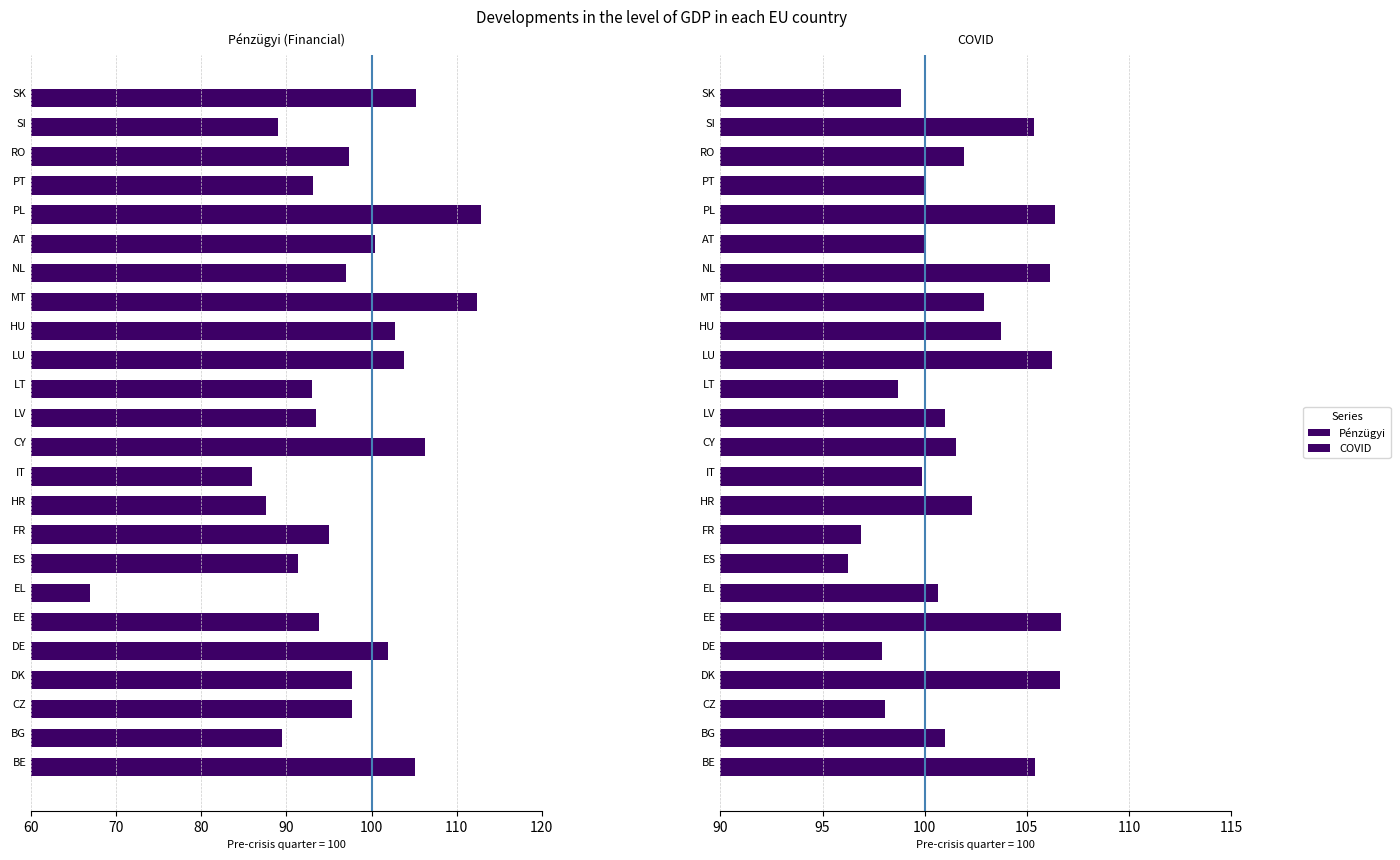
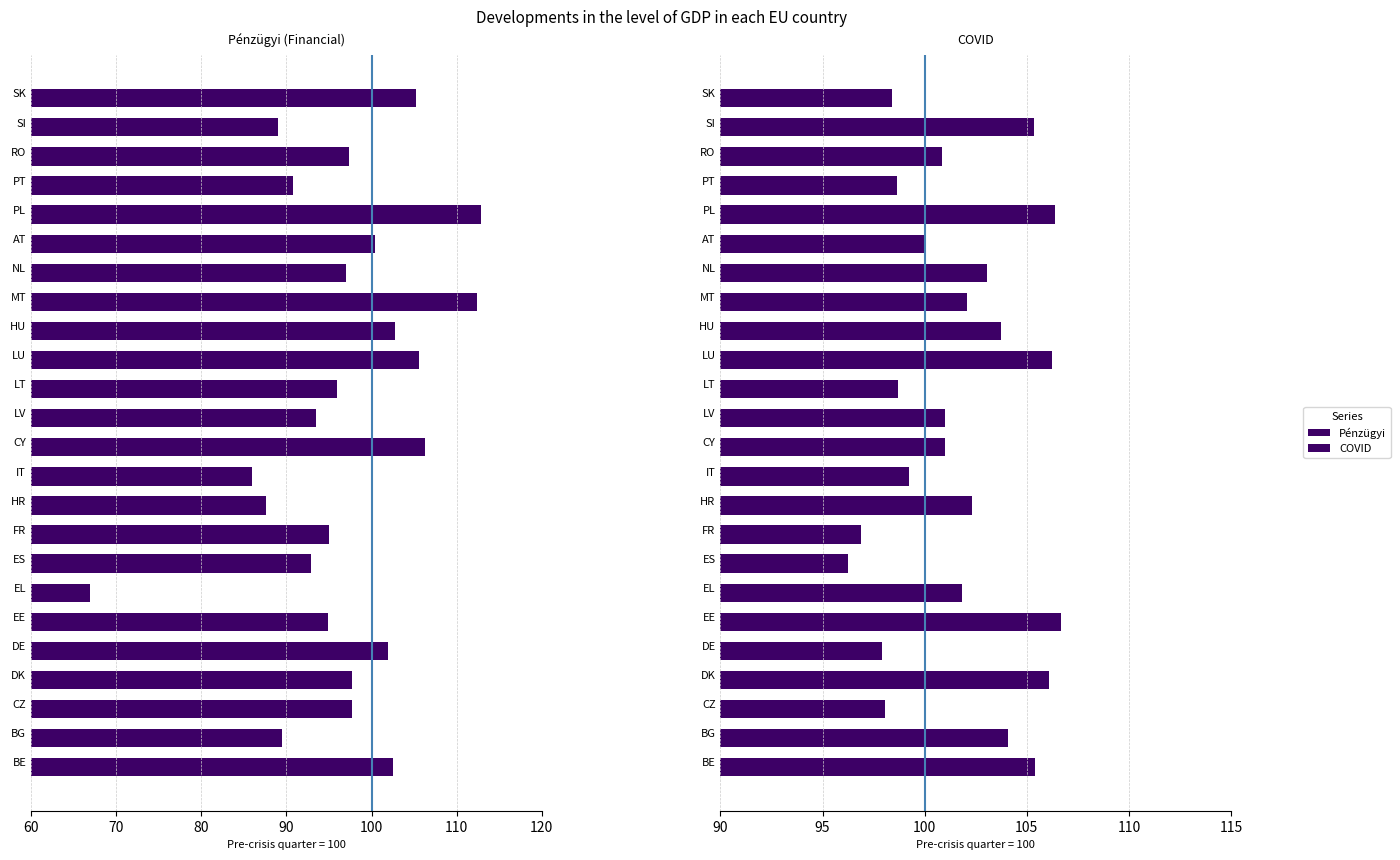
Pénzügyi (Financial), PT: 93 -> 91
Pénzügyi (Financial), LU: 104 -> 106
Pénzügyi (Financial), LT: 93 -> 96
Pénzügyi (Financial), ES: 91 -> 93
Pénzügyi (Financial), EE: 94 -> 95
Pénzügyi (Financial), BE: 105 -> 102
COVID, SK: 98.8 -> 98.4
COVID, RO: 101.9 -> 100.8
COVID, PT: 100.1 -> 98.6
COVID, NL: 106.1 -> 103.1
COVID, MT: 102.9 -> 102.1
COVID, CY: 101.5 -> 101.0
COVID, IT: 99.9 -> 99.3
COVID, EL: 100.7 -> 101.8
COVID, DK: 106.6 -> 106.1
COVID, BG: 101.0 -> 104.1
